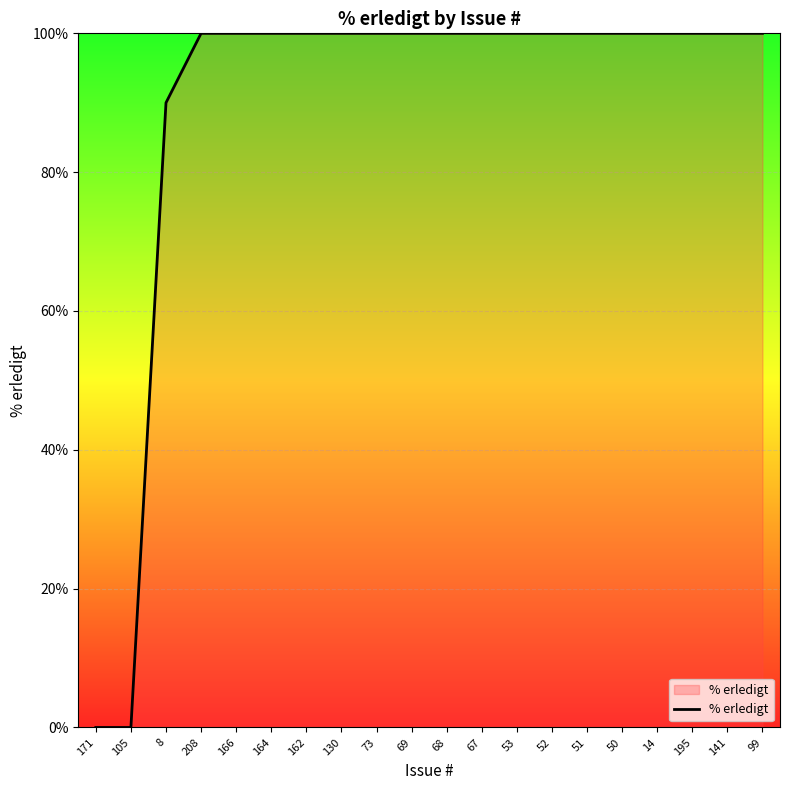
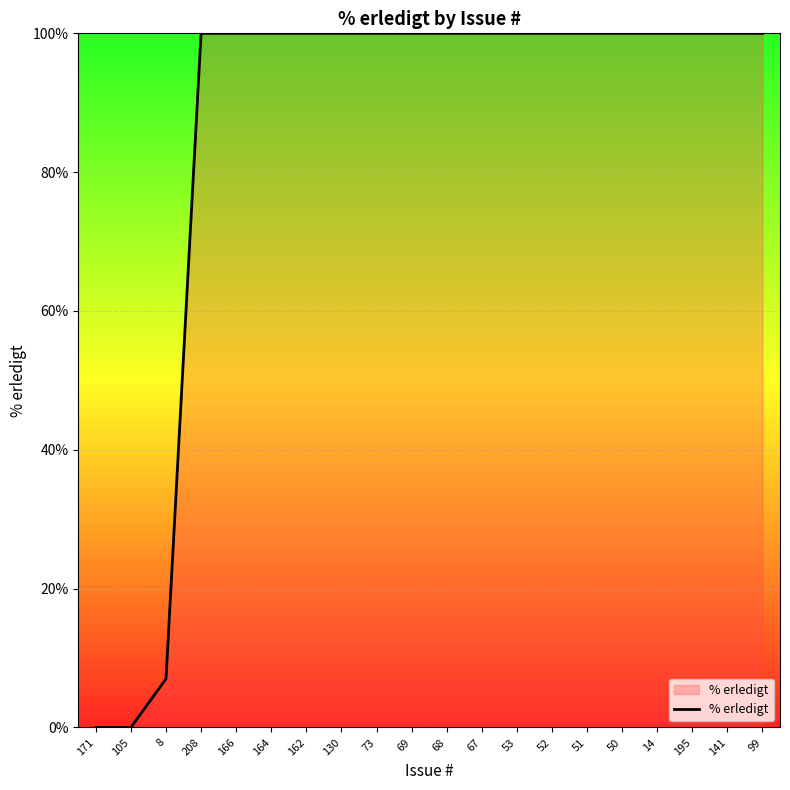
8: 90% -> 7%
